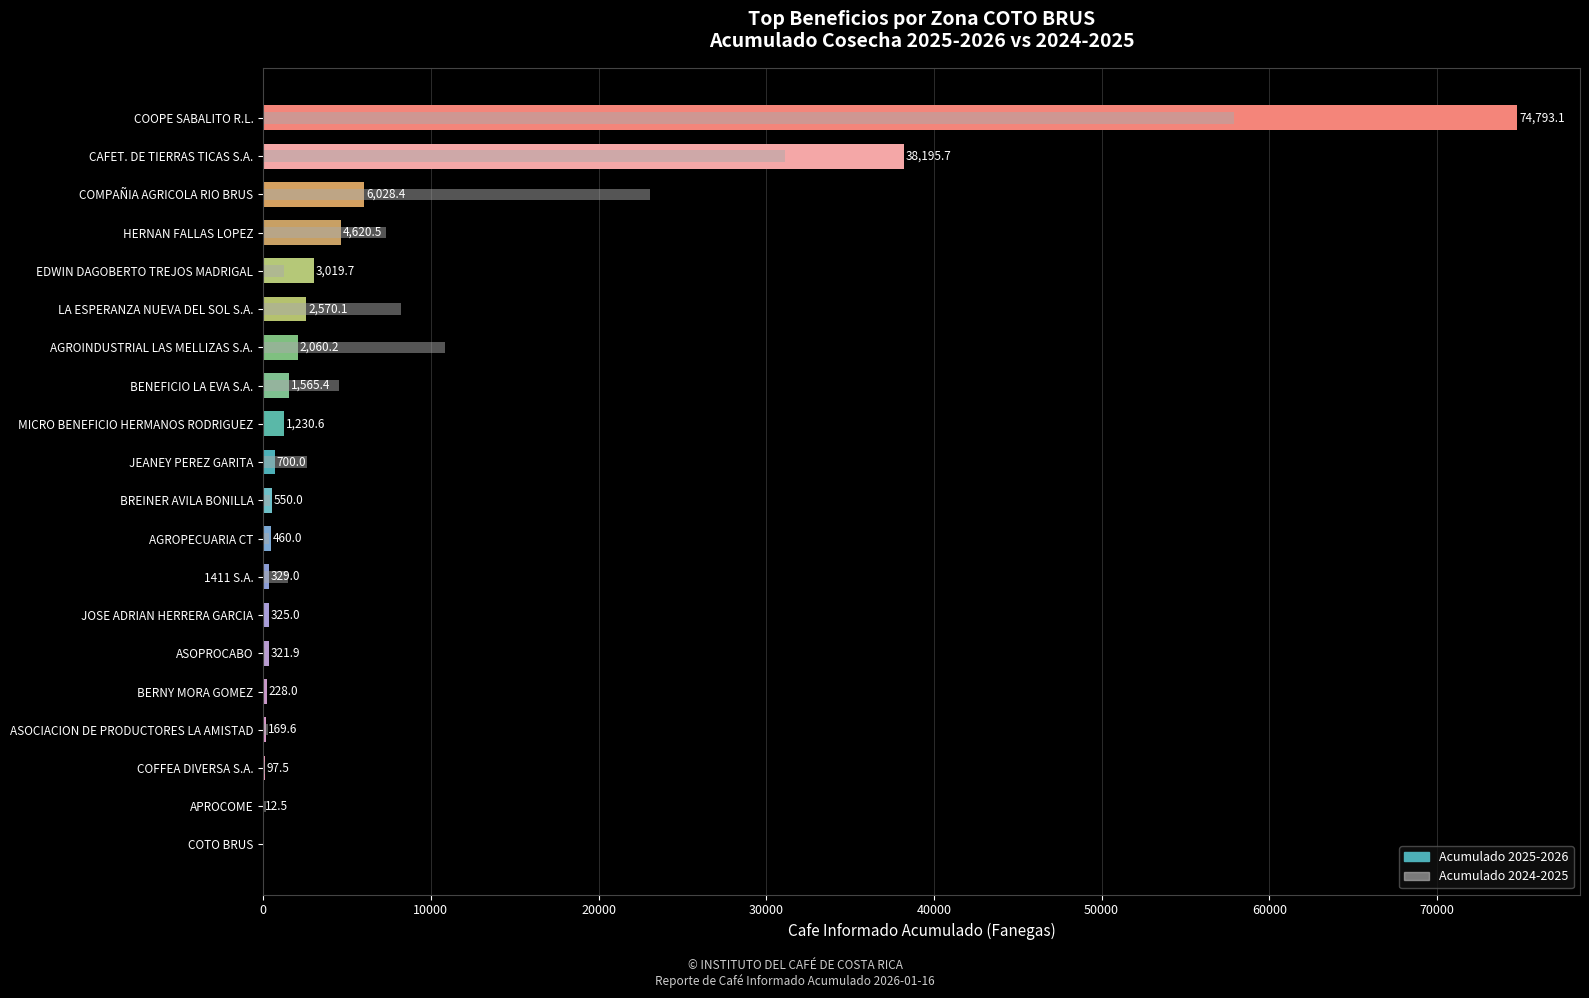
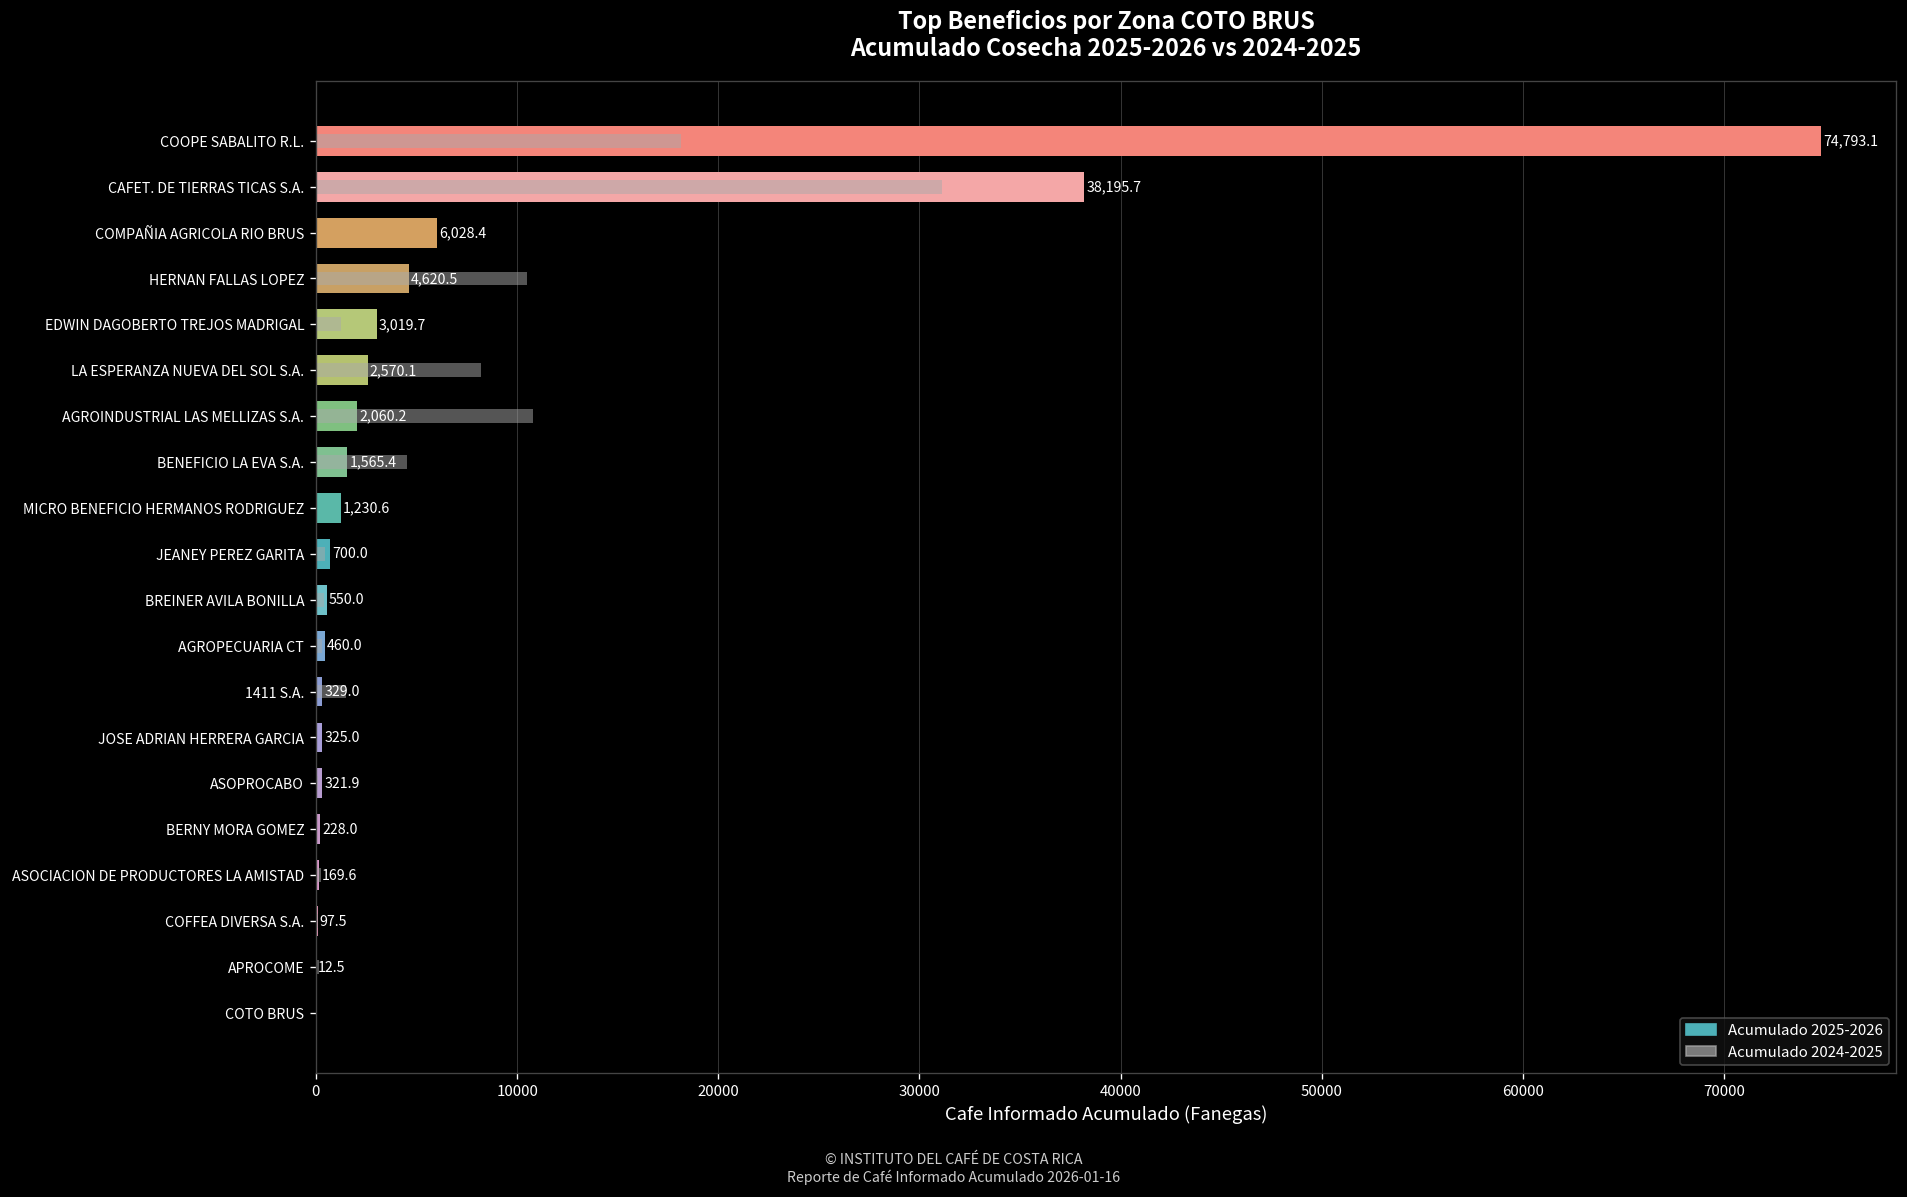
Acumulado 2024-2025, COOPE SABALITO R.L.: 57900 -> 18100
Acumulado 2024-2025, COMPAÑIA AGRICOLA RIO BRUS: 23100 -> 0
Acumulado 2024-2025, HERNAN FALLAS LOPEZ: 7300 -> 10500
Acumulado 2024-2025, JEANEY PEREZ GARITA: 2600 -> 400
